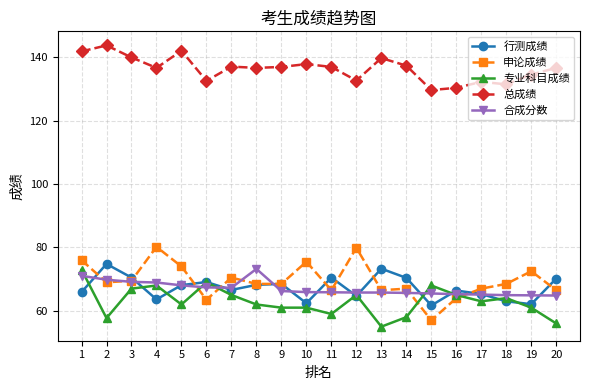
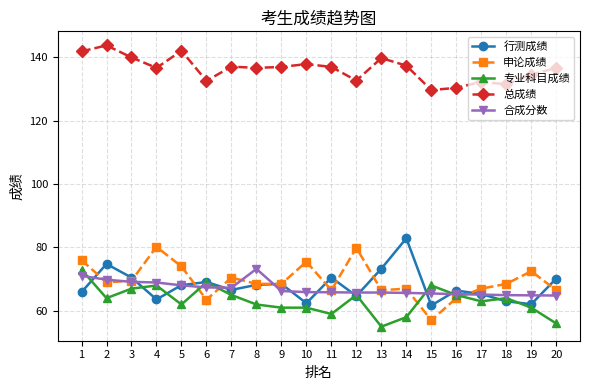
专业科目成绩, 2: 58 -> 64
行测成绩, 14: 70 -> 83
